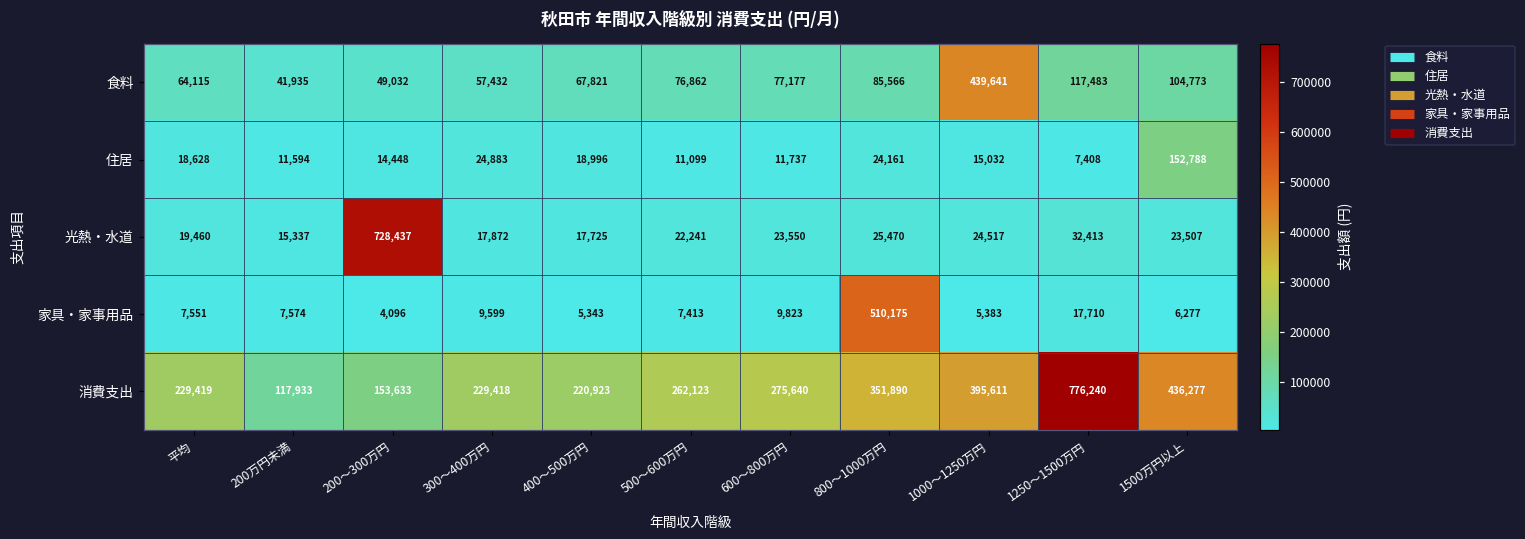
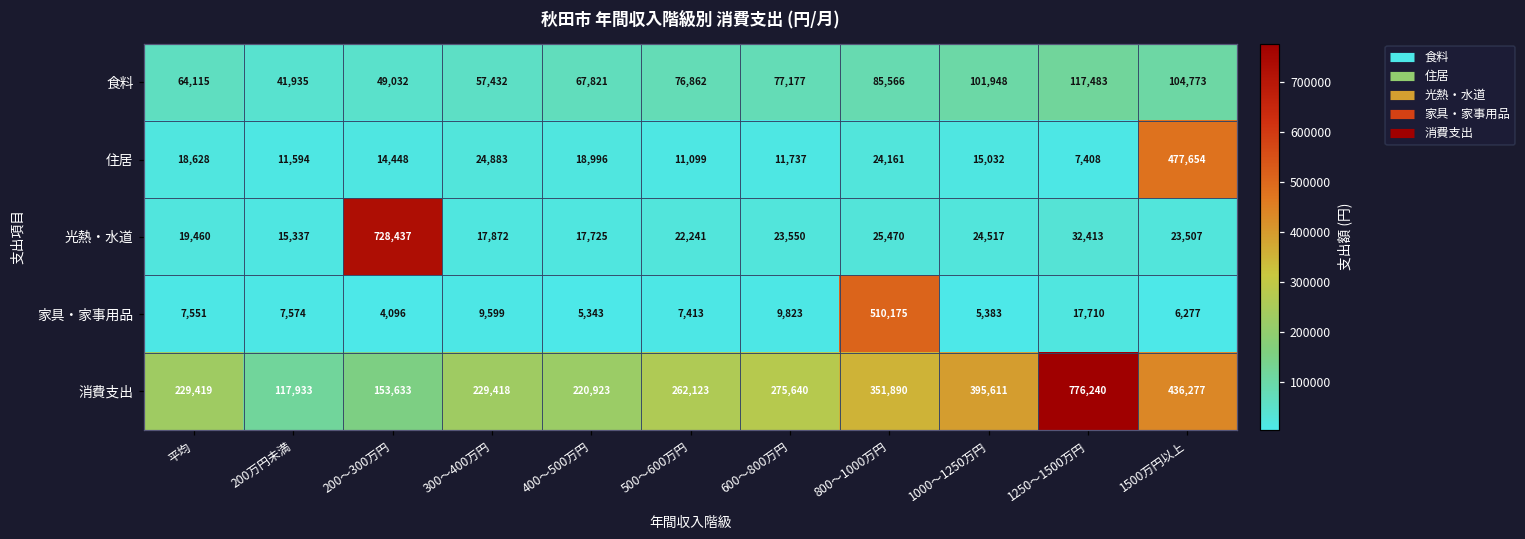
食料, 1000～1250万円: 439,641 -> 101,948
住居, 1500万円以上: 152,788 -> 477,654
